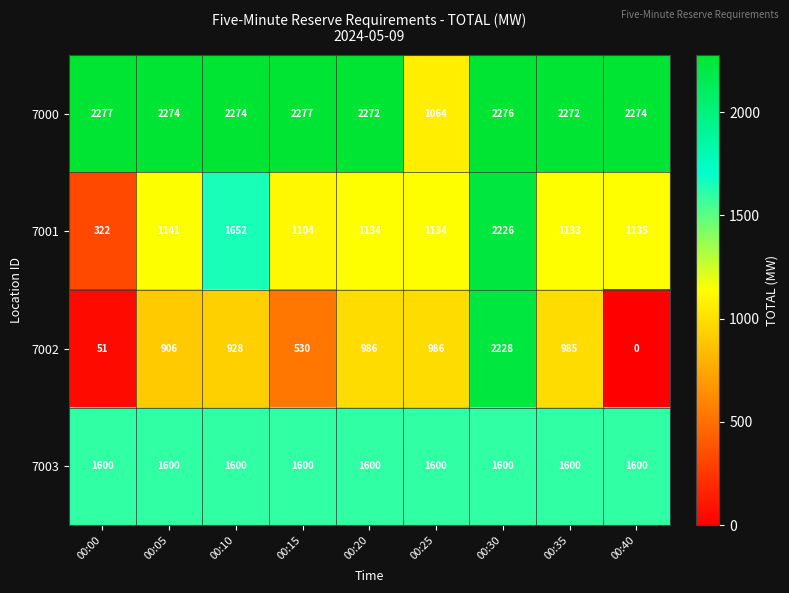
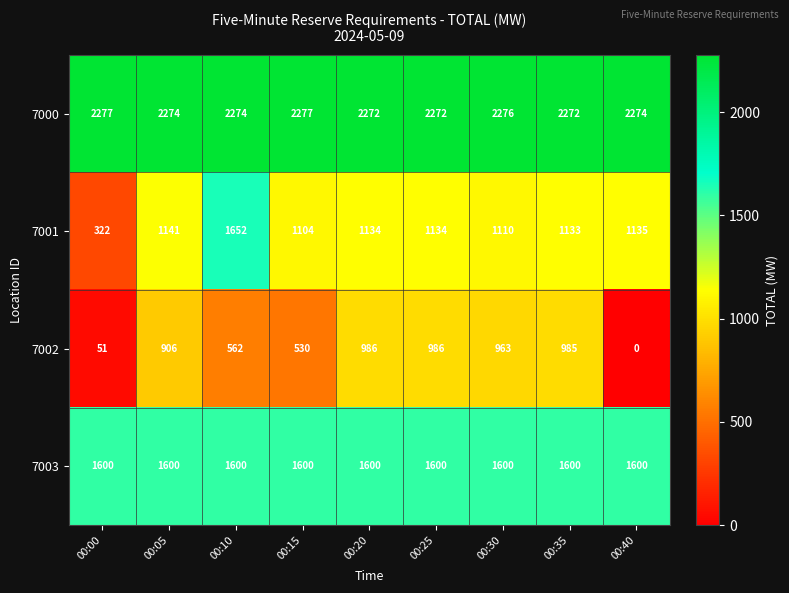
7000, 00:25: 1064 -> 2272
7001, 00:30: 2226 -> 1110
7002, 00:10: 928 -> 562
7002, 00:30: 2228 -> 963
